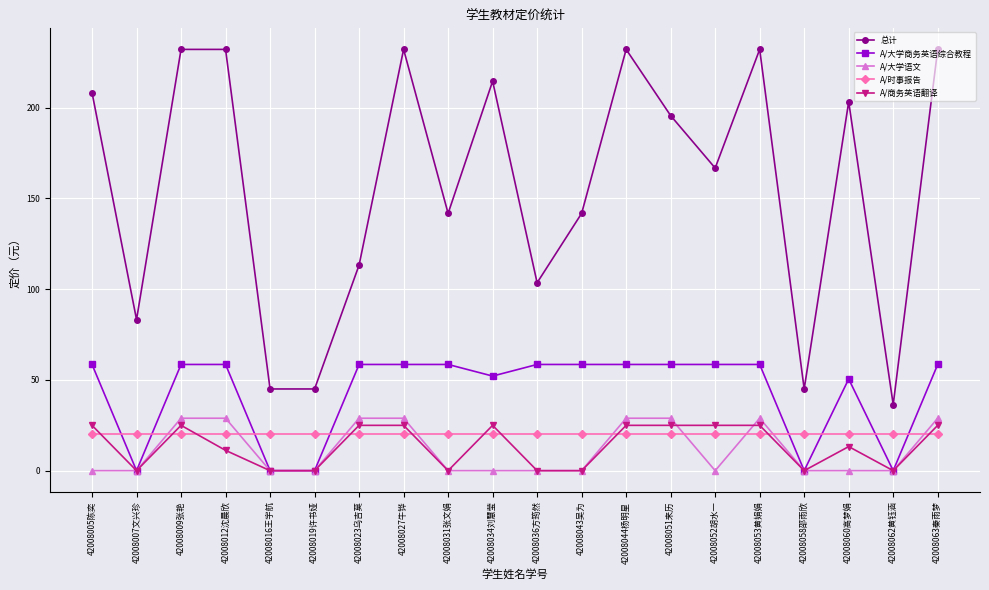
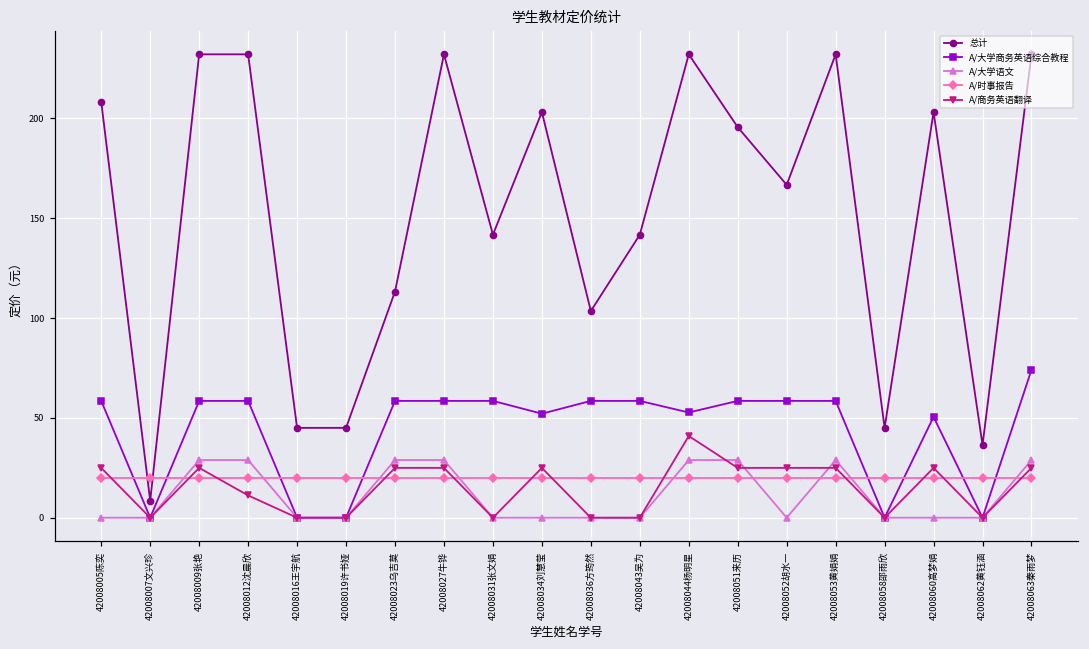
总计, 42008007文兴珍: 83 -> 9
总计, 42008034刘慧莹: 215 -> 203
A/大学商务英语综合教程, 42008044杨明星: 59 -> 53
A/商务英语翻译, 42008044杨明星: 25 -> 41
A/商务英语翻译, 42008060高梦娟: 13 -> 25
A/大学商务英语综合教程, 42008063秦雨梦: 59 -> 74
